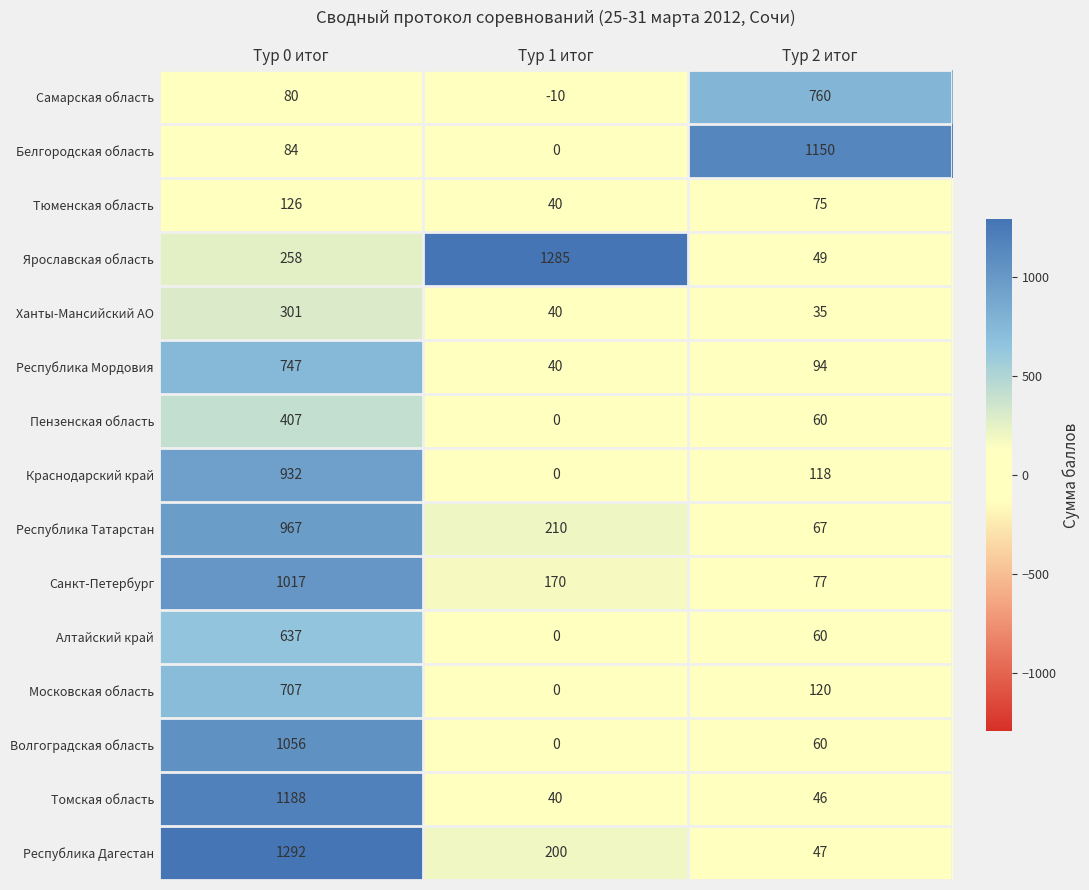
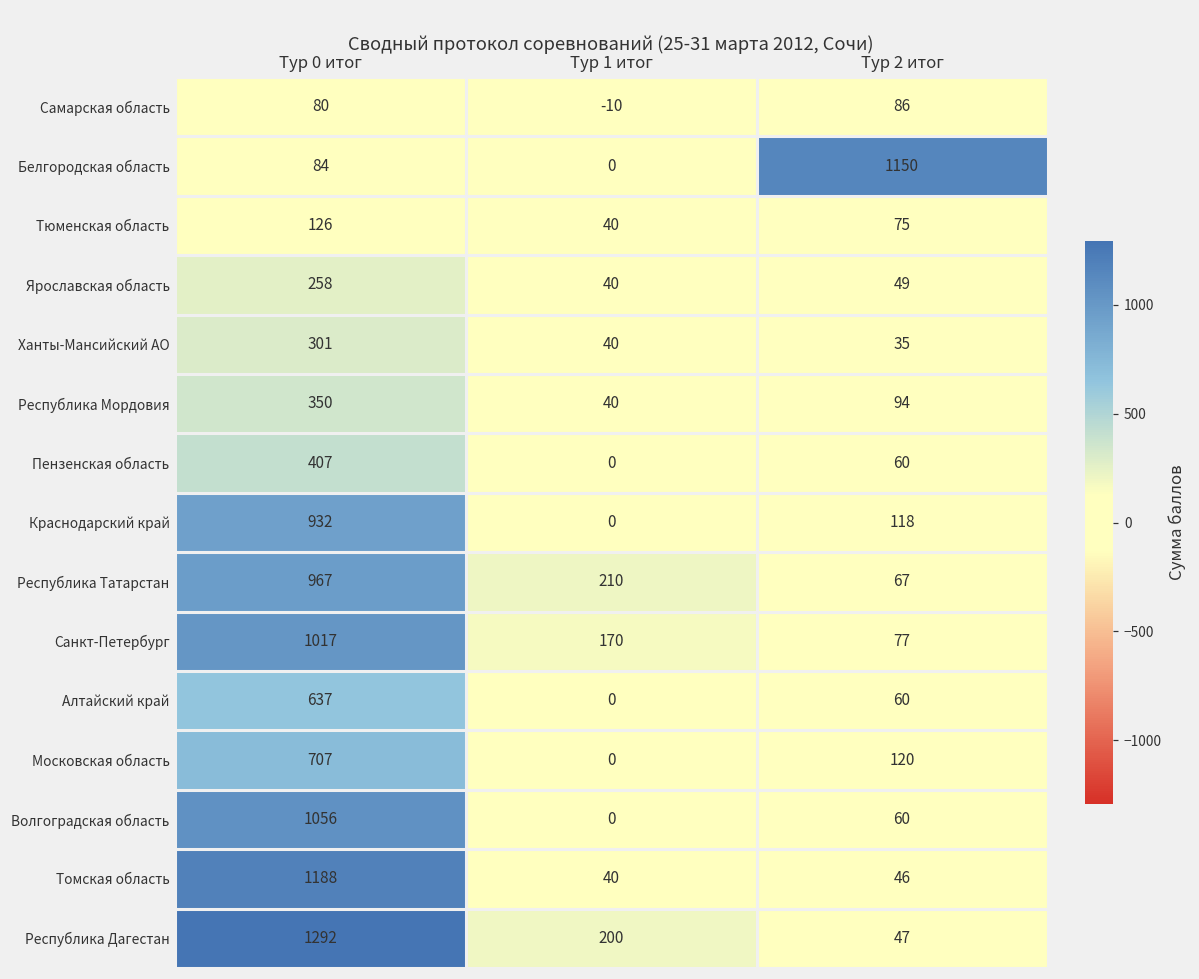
Самарская область, Тур 2 итог: 760 -> 86
Ярославская область, Тур 1 итог: 1285 -> 40
Республика Мордовия, Тур 0 итог: 747 -> 350
